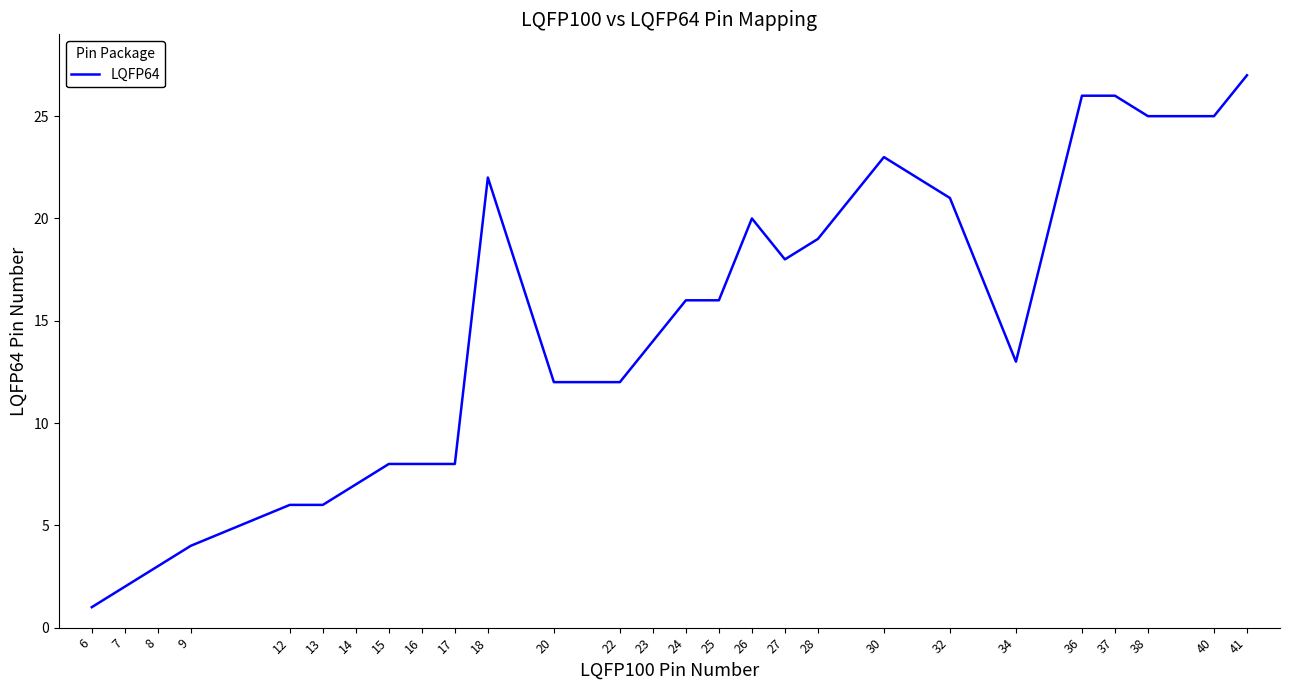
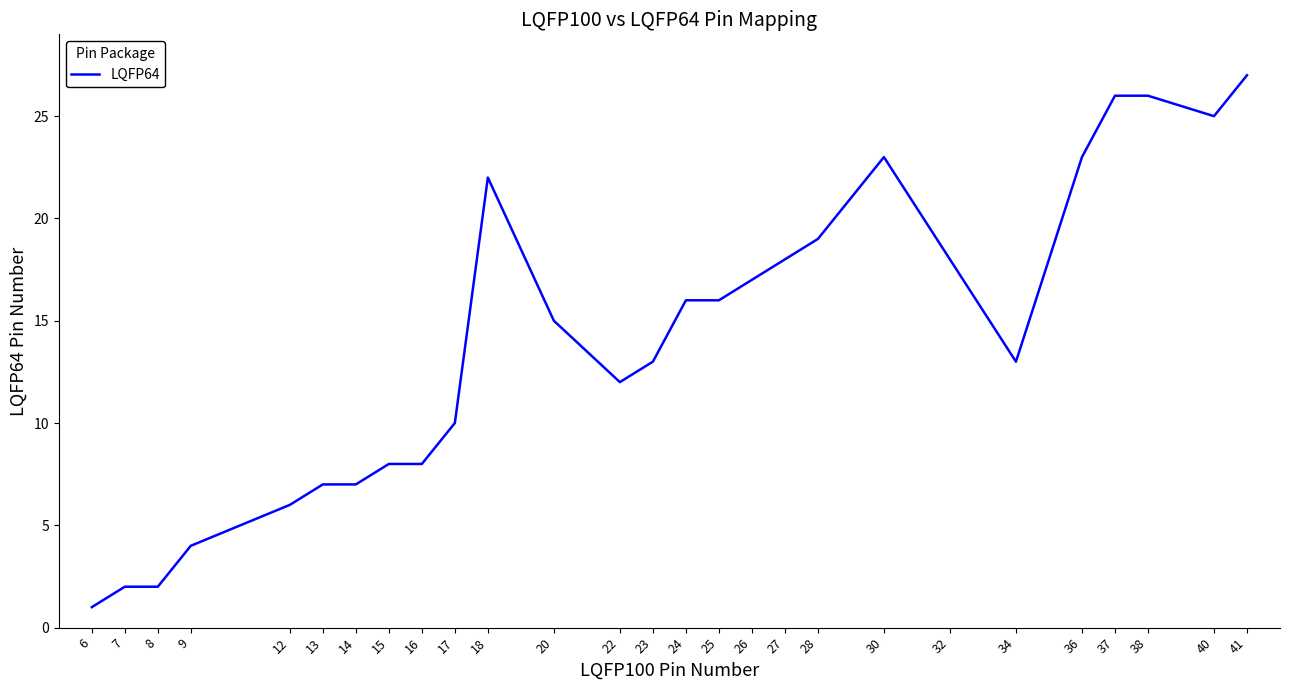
8: 3 -> 2
13: 6 -> 7
17: 8 -> 10
20: 12 -> 15
23: 14 -> 13
26: 20 -> 17
32: 21 -> 18
36: 26 -> 23
38: 25 -> 26
